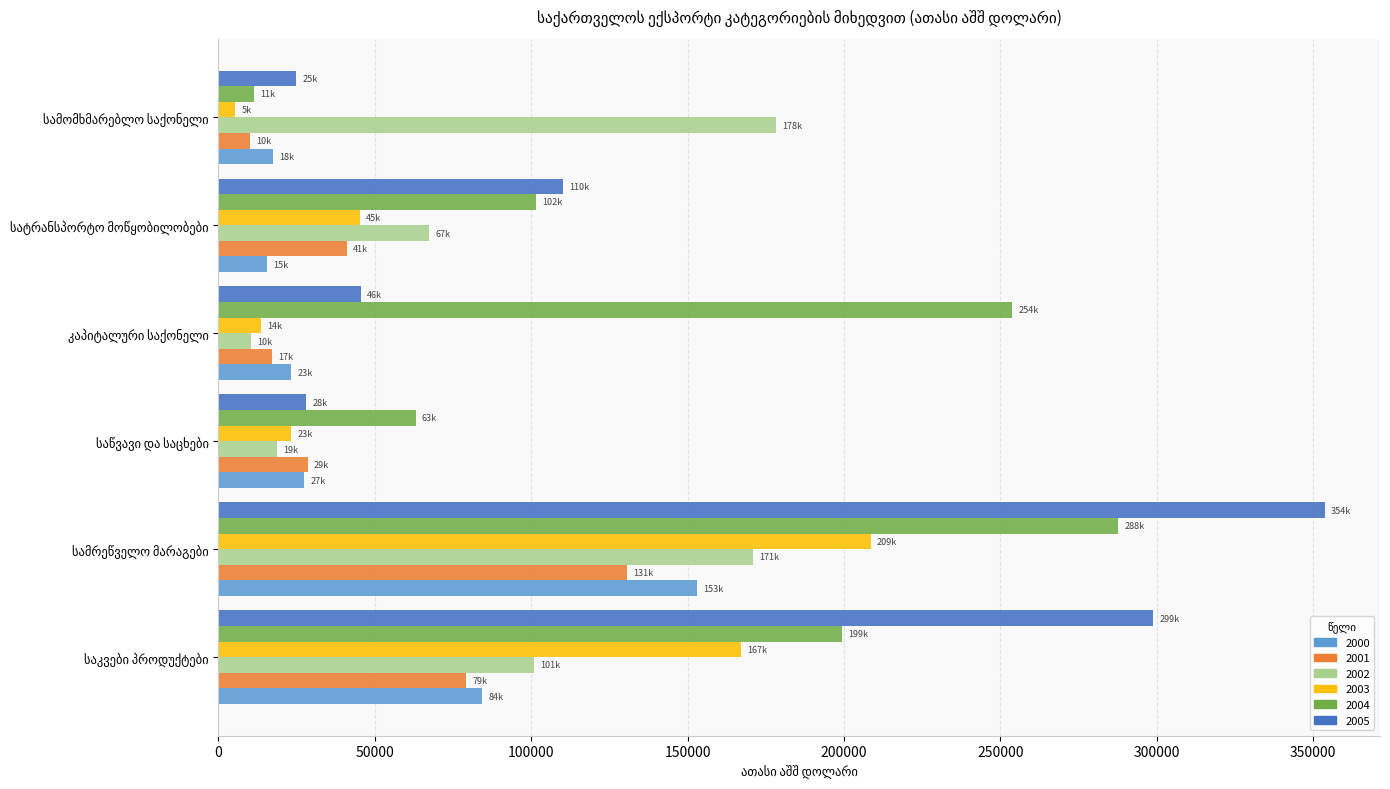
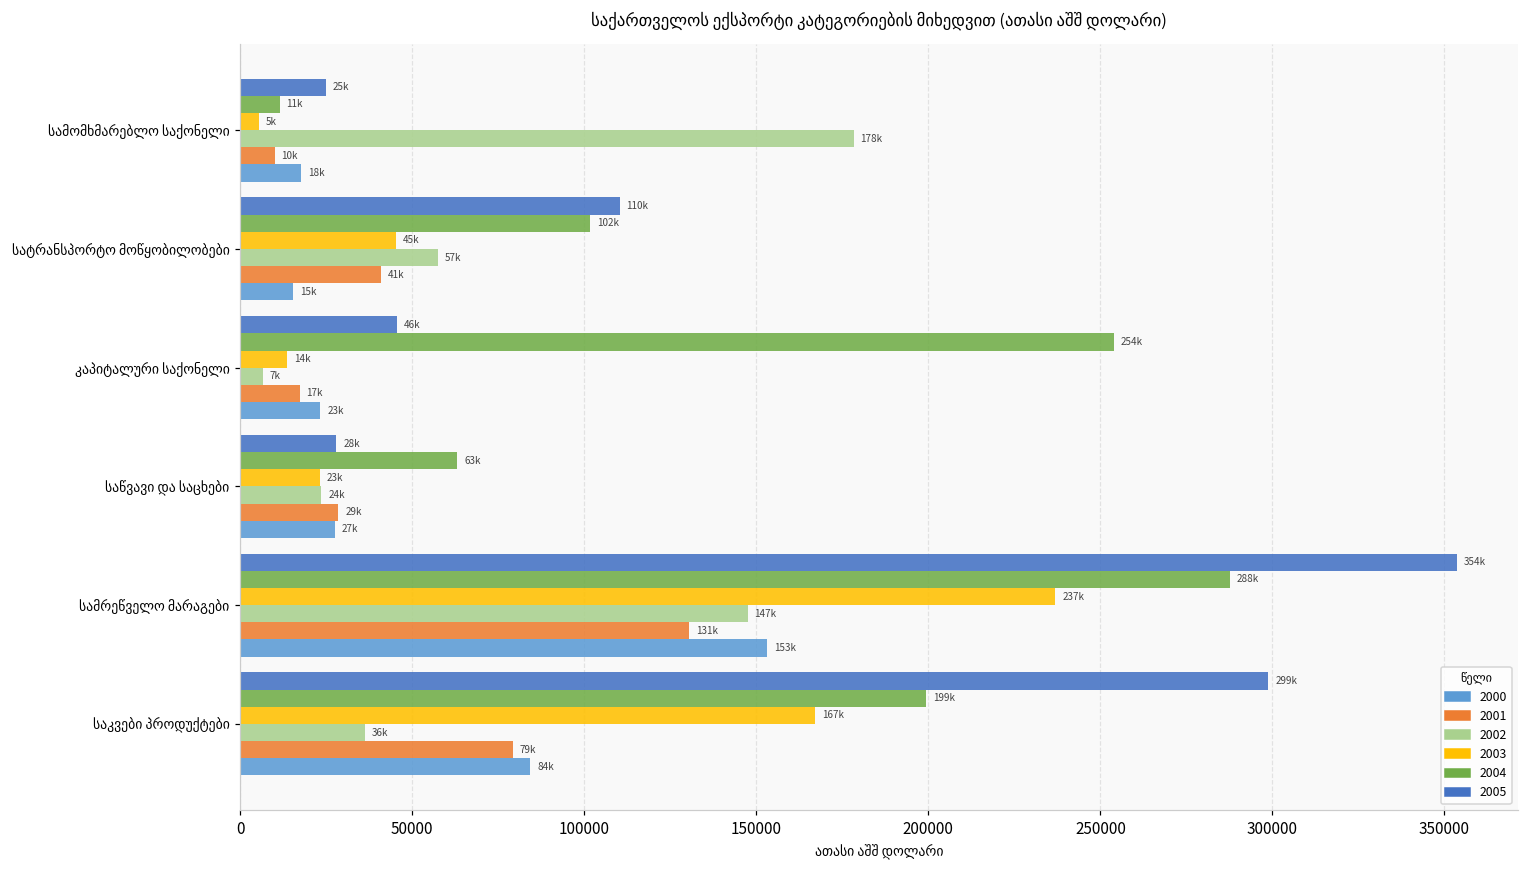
2002, სატრანსპორტო მოწყობილობები: 67k -> 57k
2002, კაპიტალური საქონელი: 10k -> 7k
2002, საწვავი და საცხები: 19k -> 24k
2003, სამრეწველო მარაგები: 209k -> 237k
2002, სამრეწველო მარაგები: 171k -> 147k
2002, საკვები პროდუქტები: 101k -> 36k
